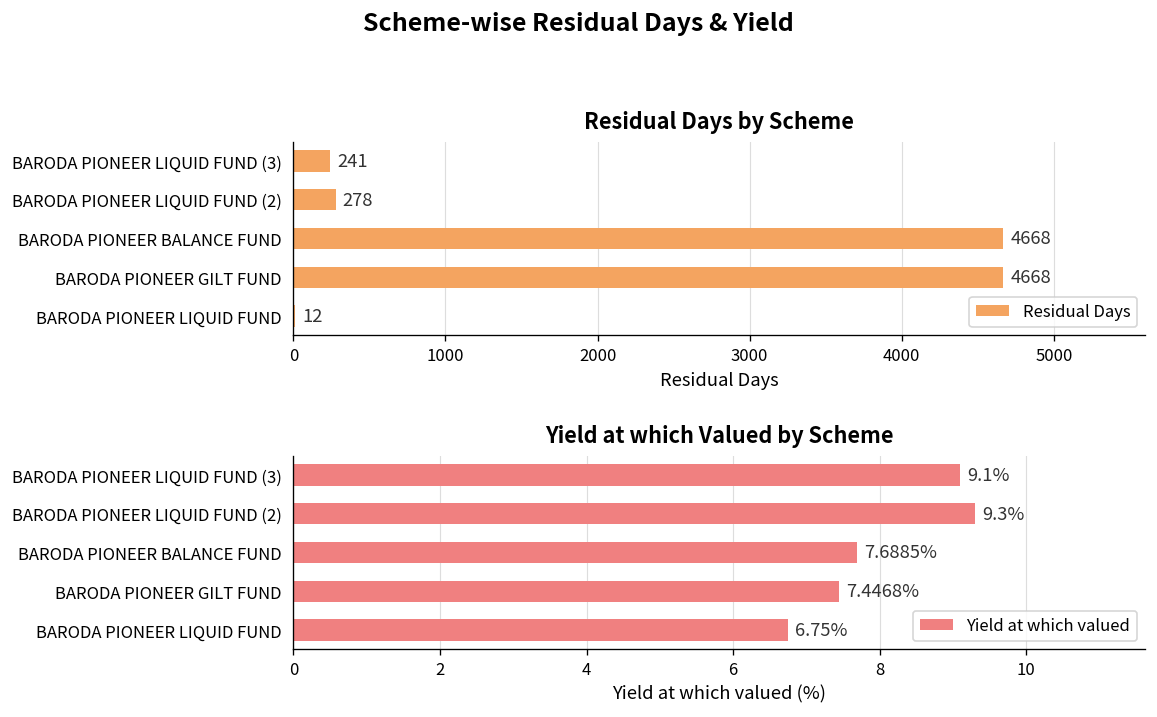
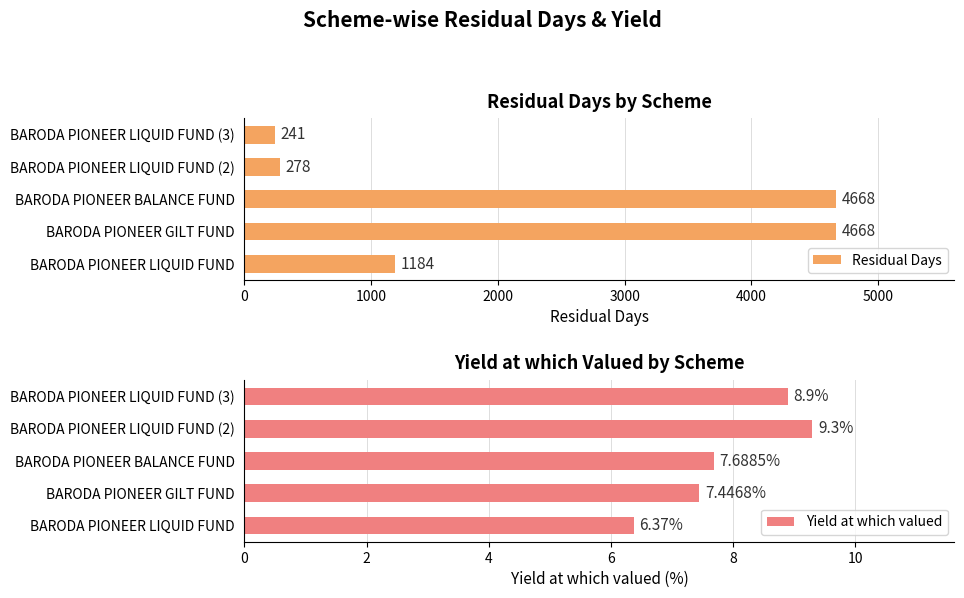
Residual Days by Scheme, BARODA PIONEER LIQUID FUND: 12 -> 1184
Yield at which Valued by Scheme, BARODA PIONEER LIQUID FUND (3): 9.1% -> 8.9%
Yield at which Valued by Scheme, BARODA PIONEER LIQUID FUND: 6.75% -> 6.37%
